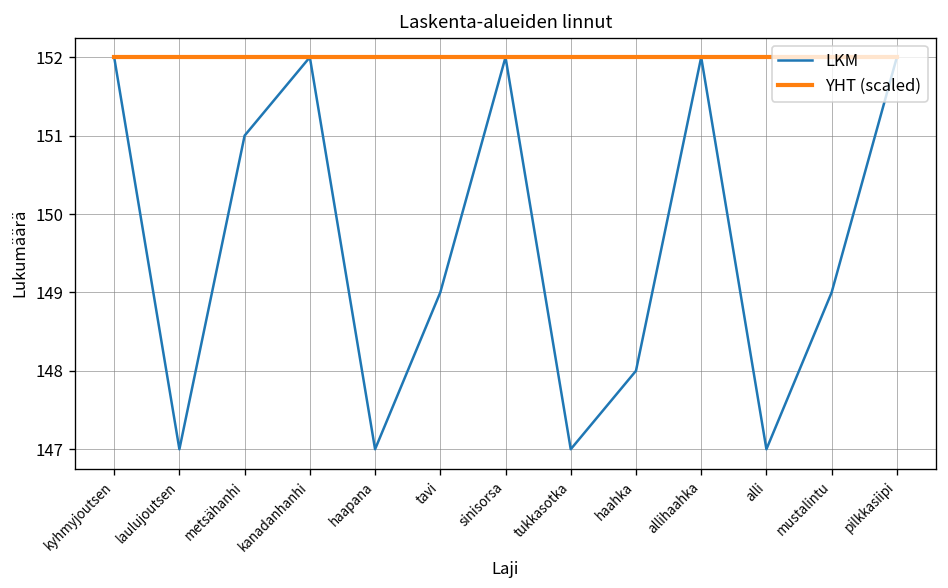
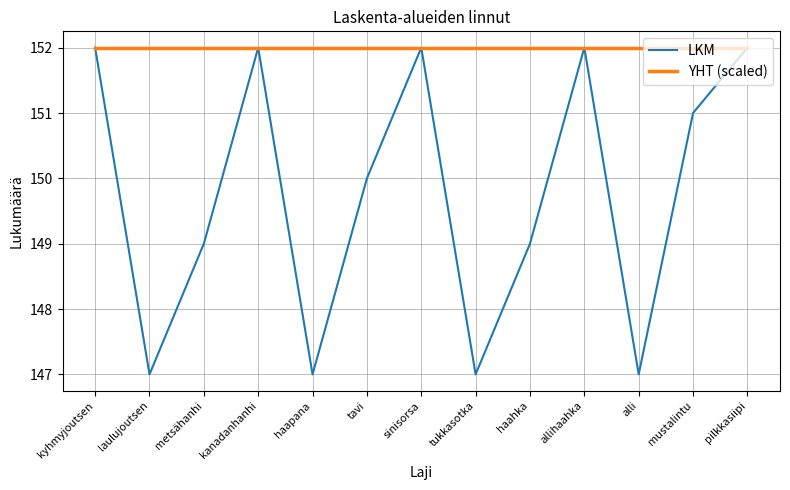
LKM, metsähanhi: 151 -> 149
LKM, tavi: 149 -> 150
LKM, haahka: 148 -> 149
LKM, mustalintu: 149 -> 151
